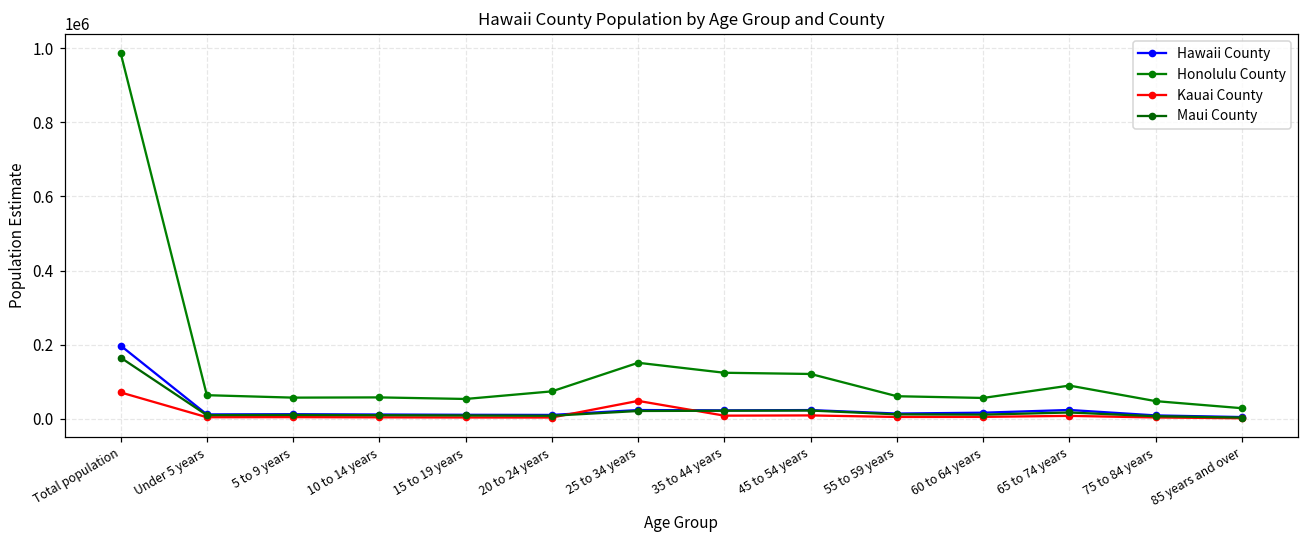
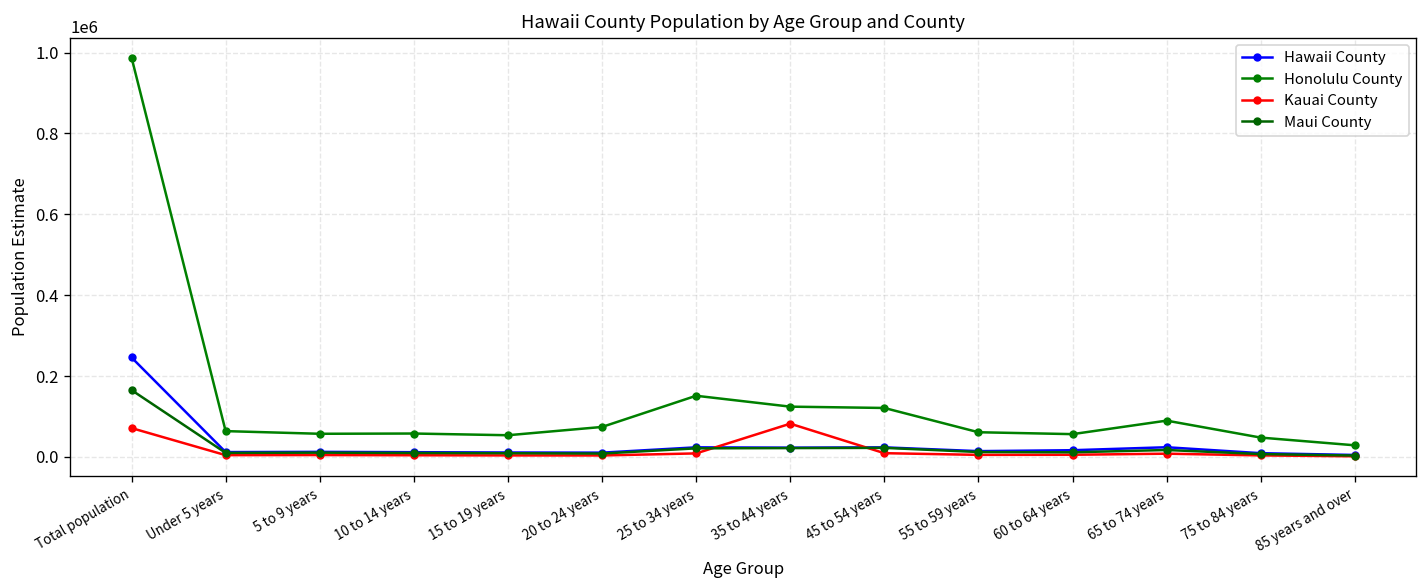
Hawaii County, Total population: 200000 -> 250000
Kauai County, 25 to 34 years: 50000 -> 10000
Kauai County, 35 to 44 years: 10000 -> 80000
